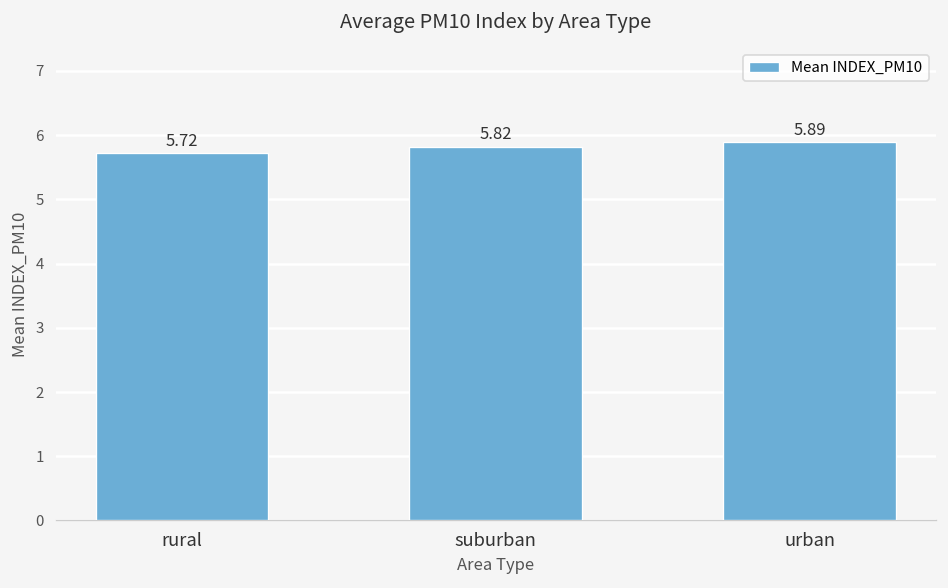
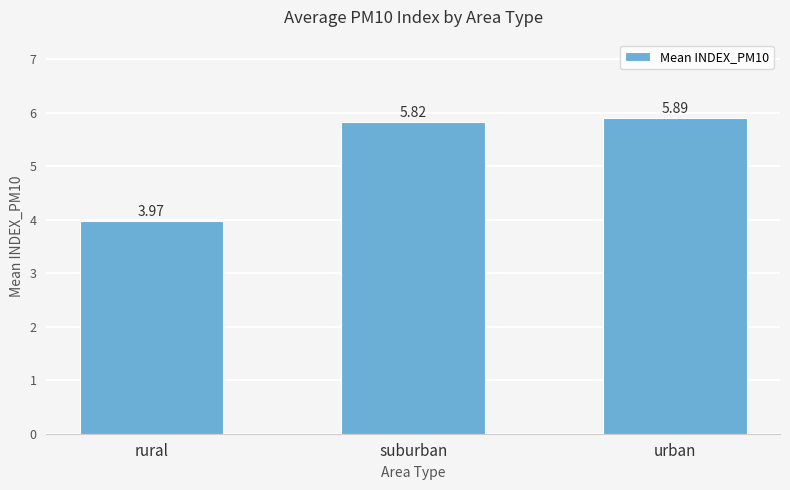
rural: 5.72 -> 3.97
